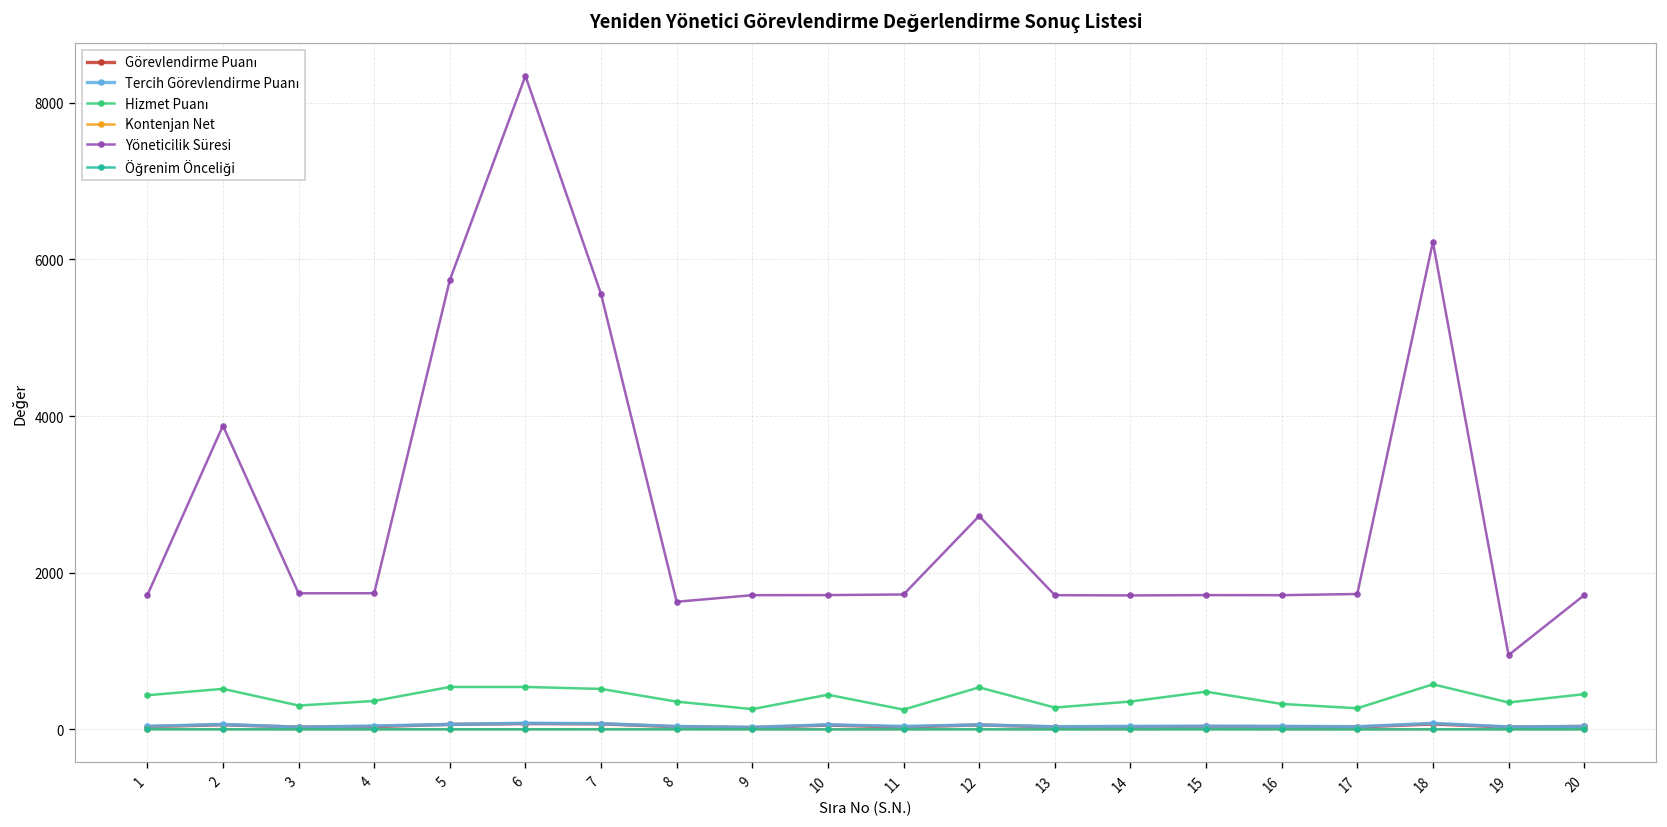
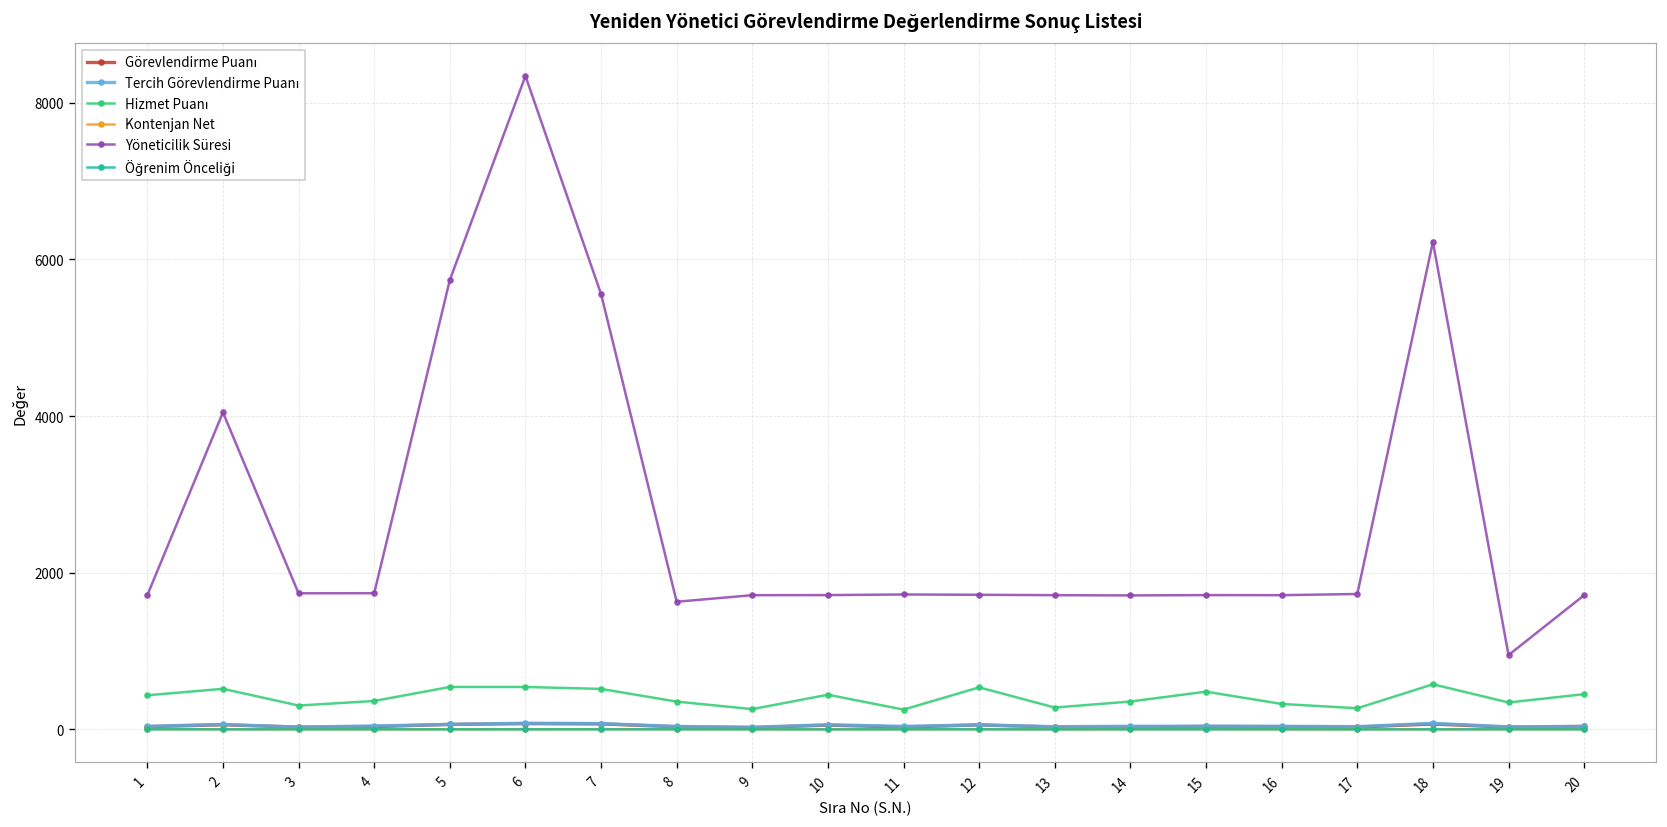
Yöneticilik Süresi, 2: 3900 -> 4000
Yöneticilik Süresi, 12: 2700 -> 1700
